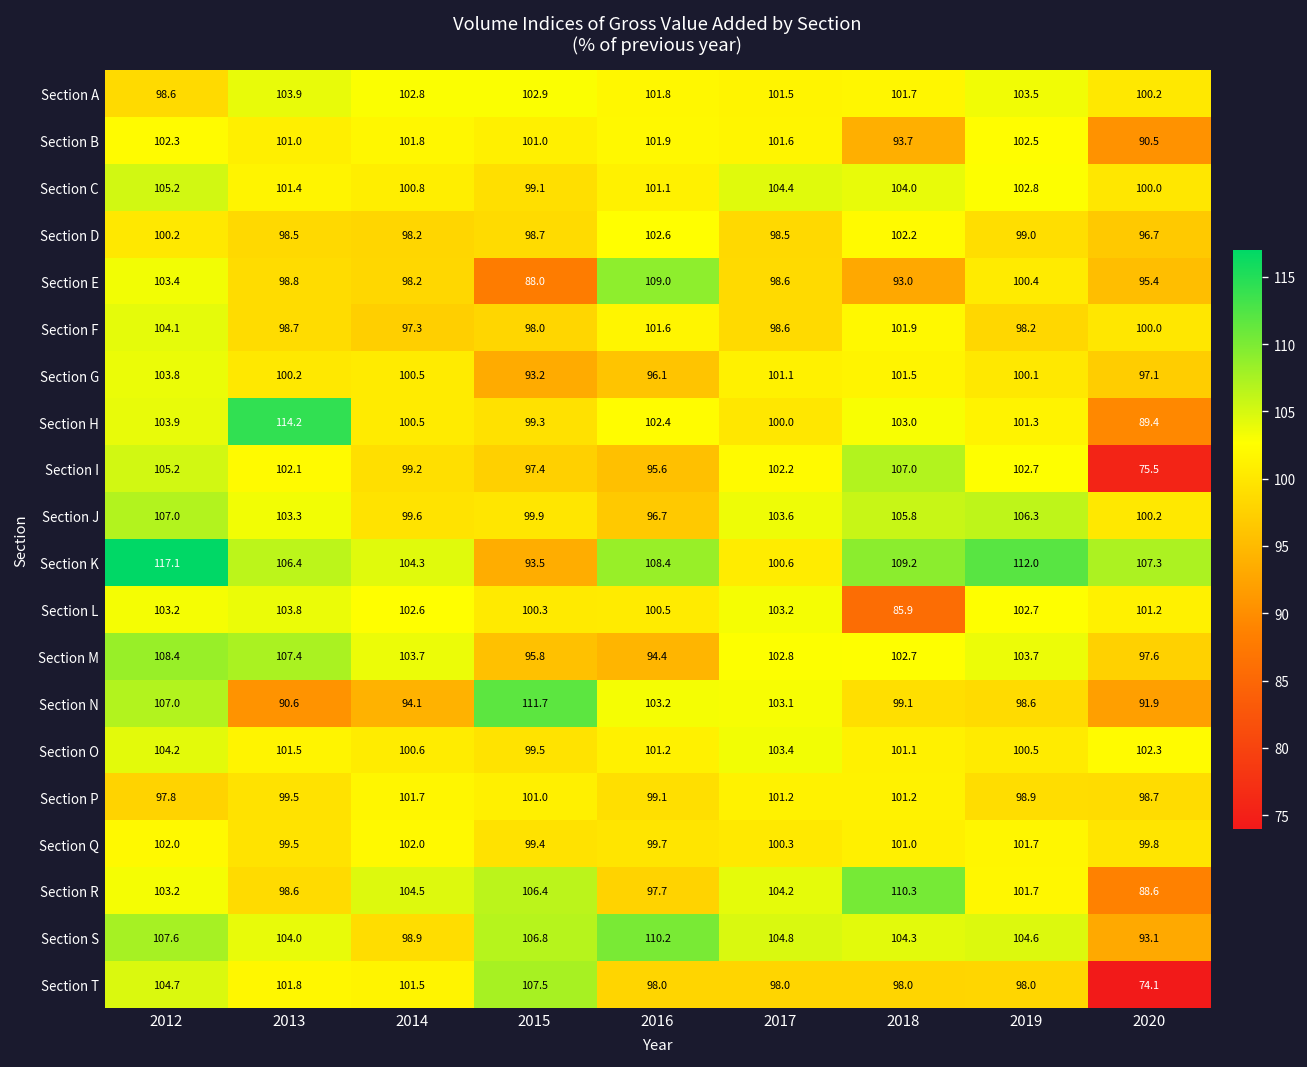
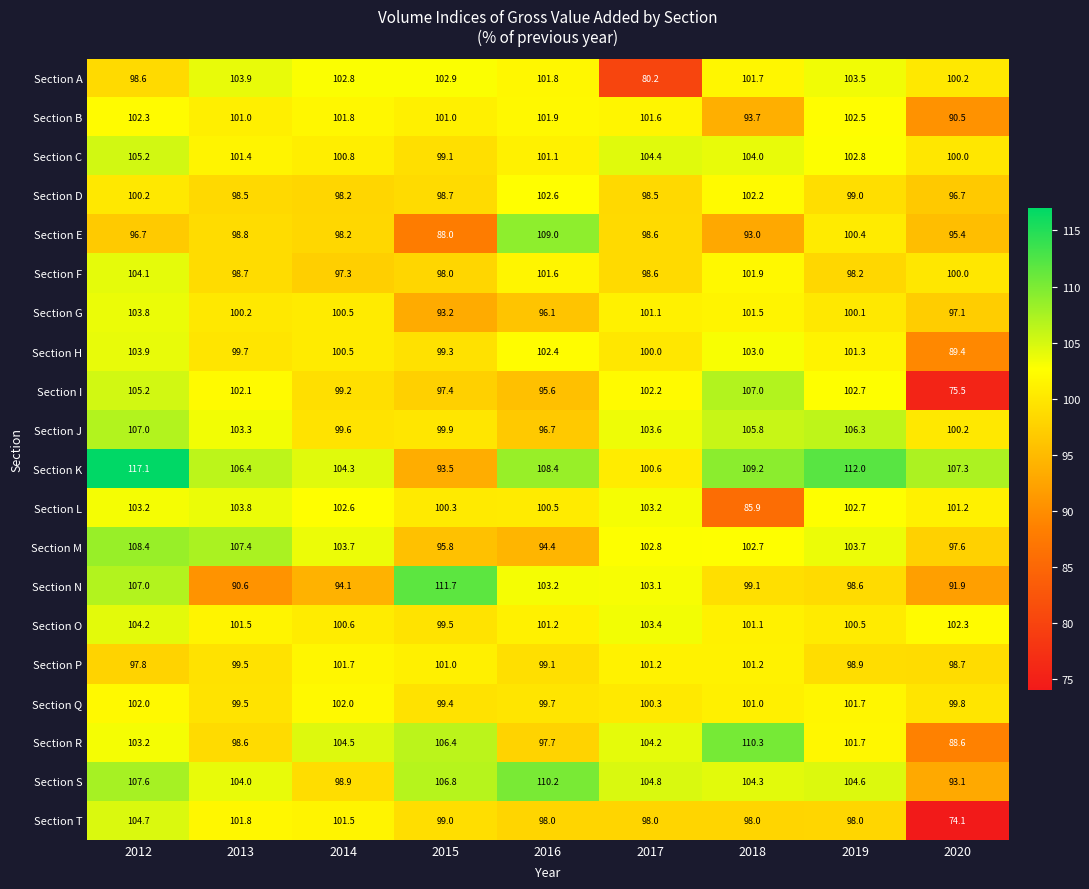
Section A, 2017: 101.5 -> 80.2
Section E, 2012: 103.4 -> 96.7
Section H, 2013: 114.2 -> 99.7
Section T, 2015: 107.5 -> 99.0
